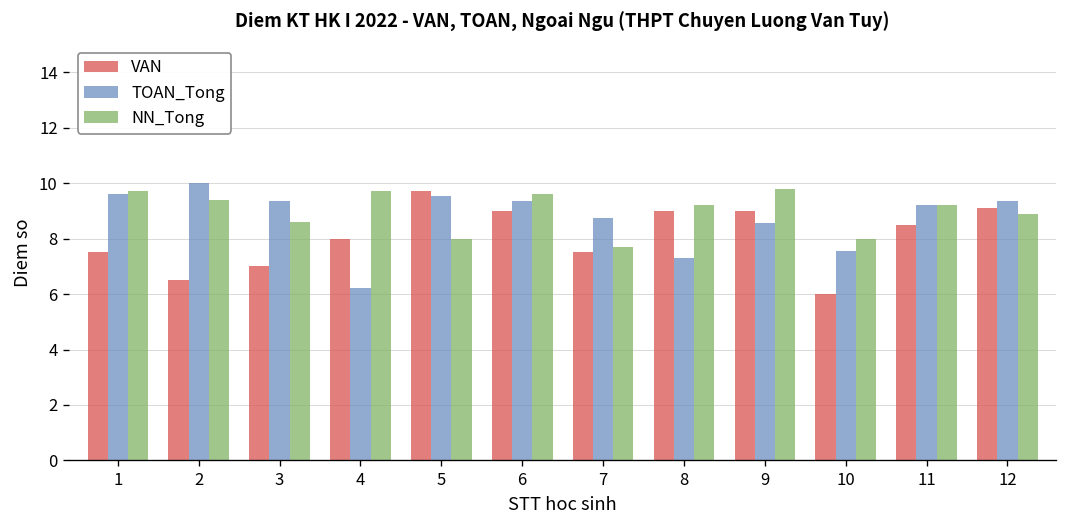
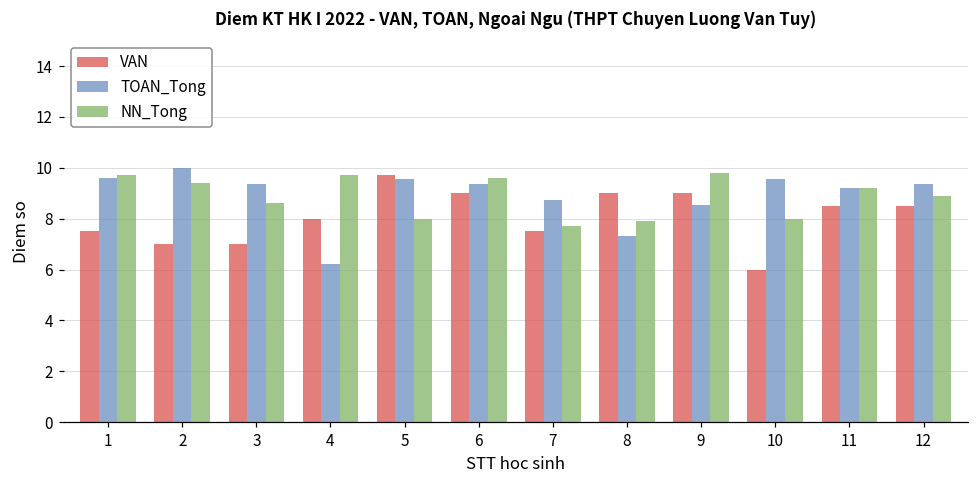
VAN, 2: 6.5 -> 7.0
NN_Tong, 8: 9.2 -> 7.9
TOAN_Tong, 10: 7.5 -> 9.6
VAN, 12: 9.1 -> 8.5
